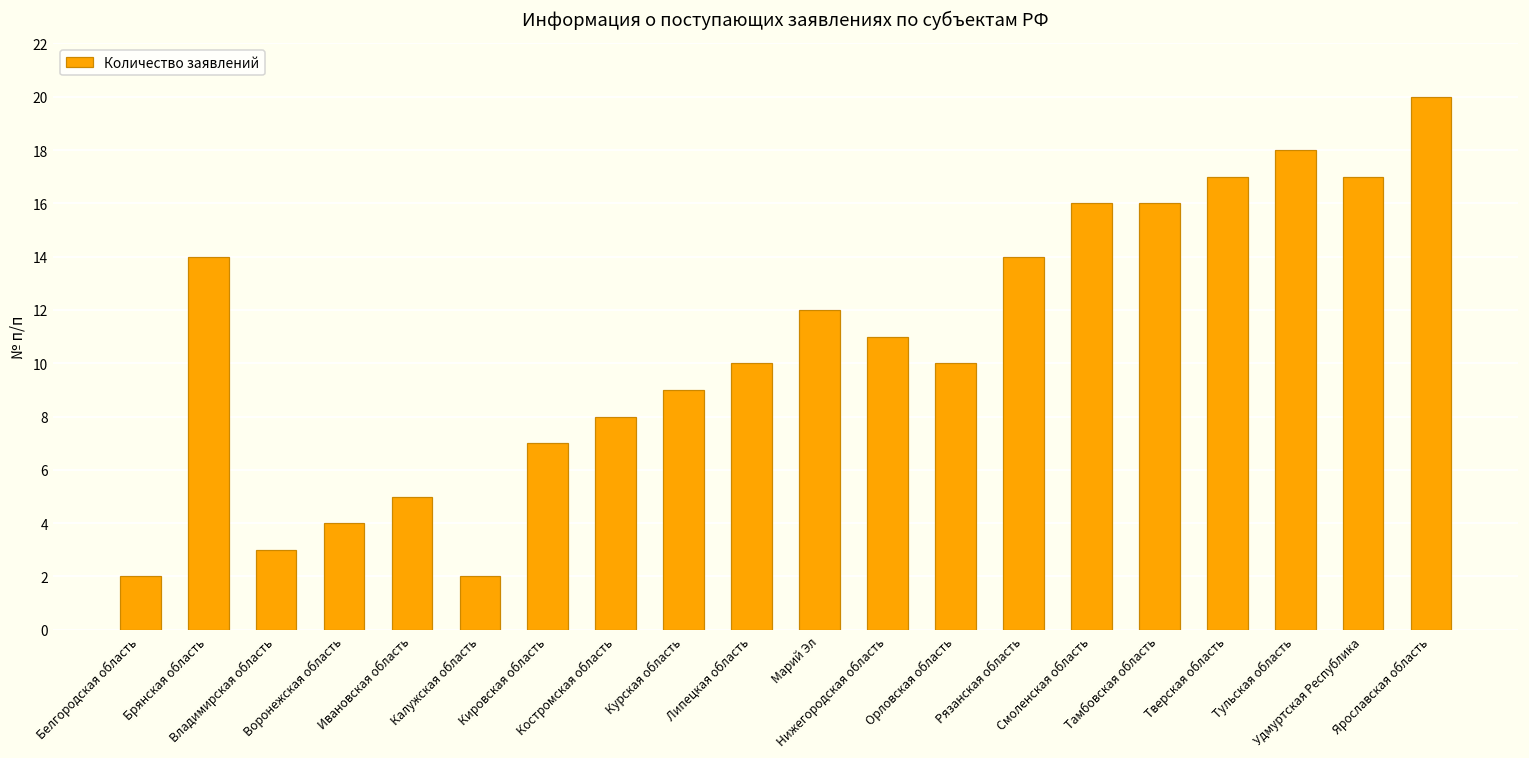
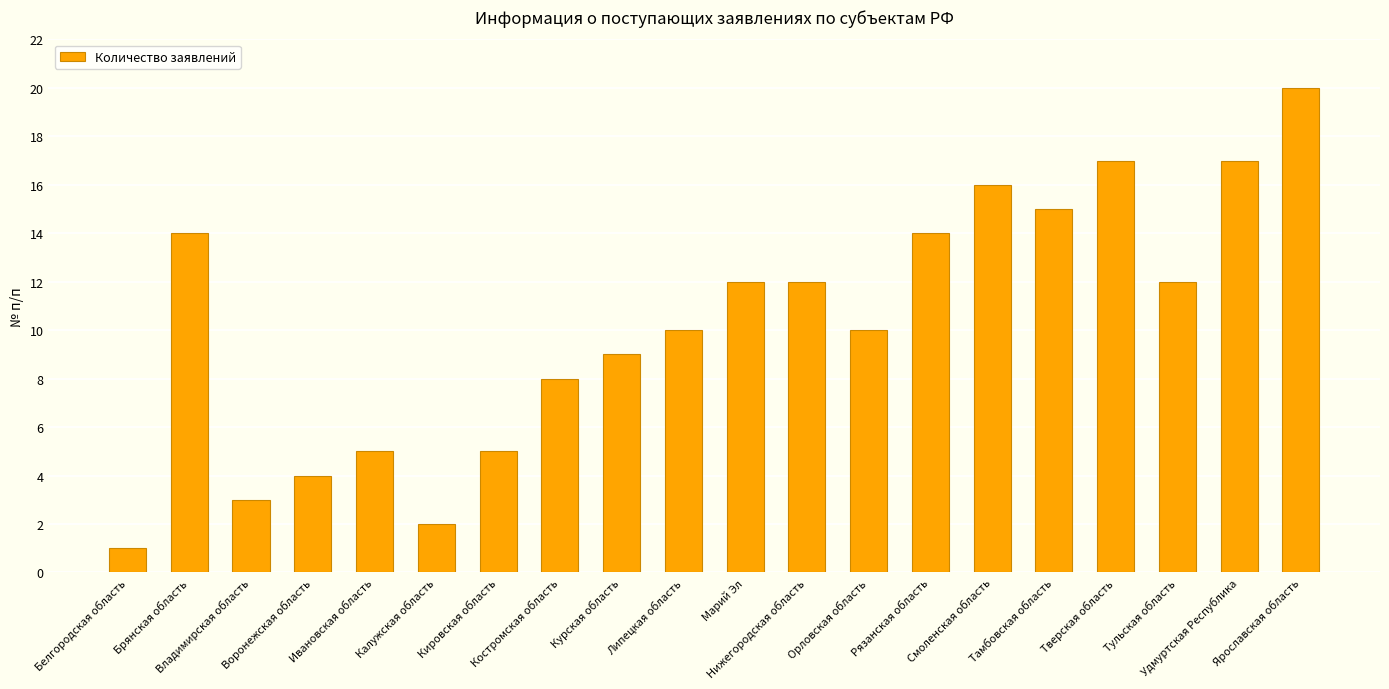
Белгородская область: 2 -> 1
Кировская область: 7 -> 5
Нижегородская область: 11 -> 12
Тамбовская область: 16 -> 15
Тульская область: 18 -> 12
